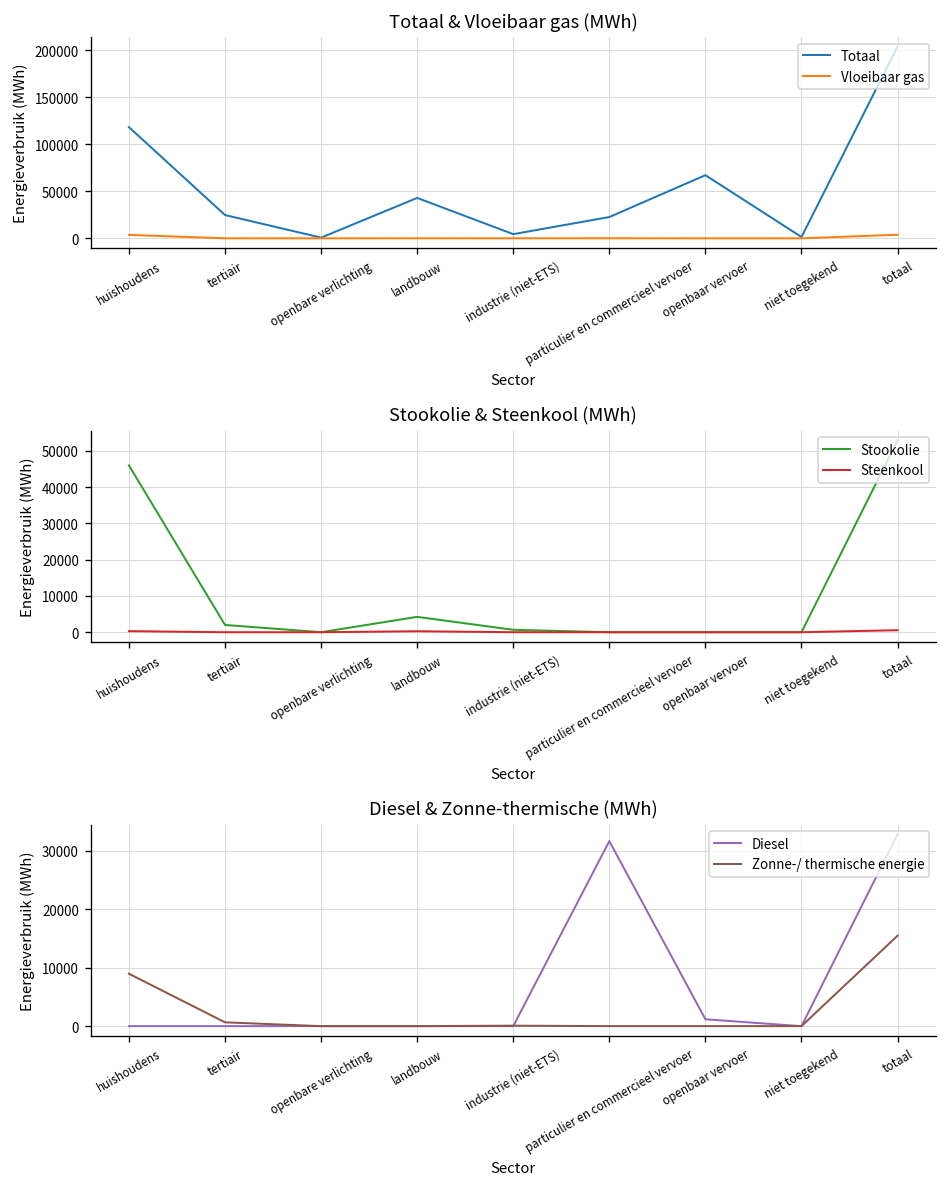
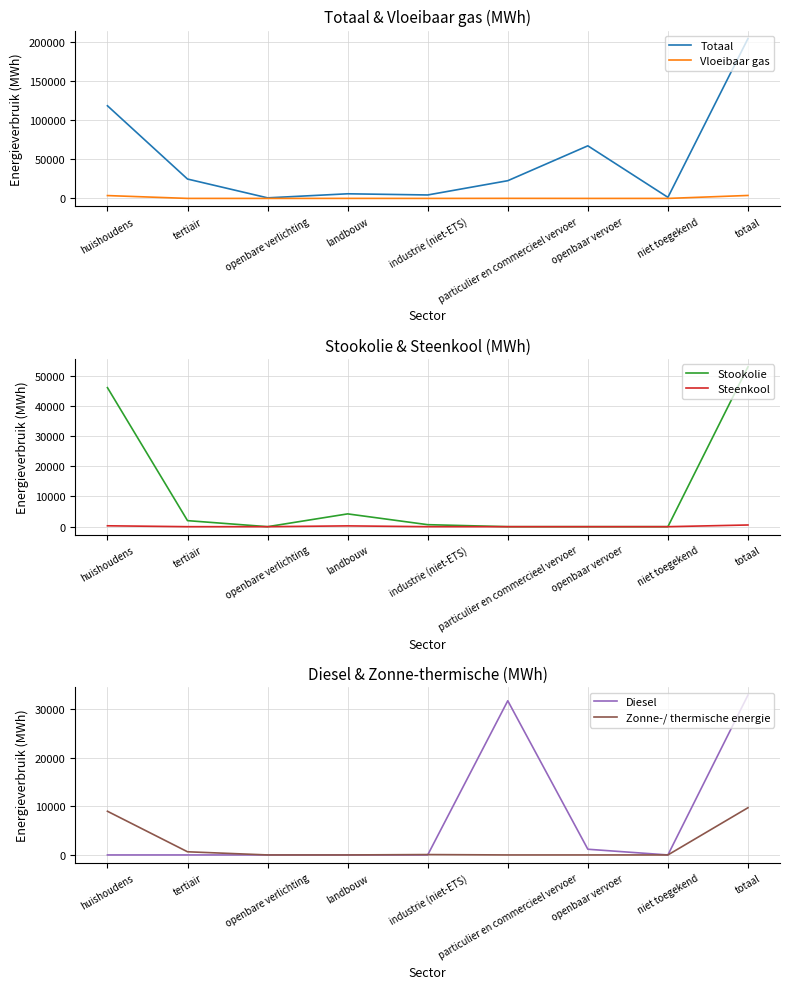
Totaal & Vloeibaar gas (MWh), Totaal, landbouw: 40000 -> 10000
Diesel & Zonne-thermische (MWh), Zonne-/ thermische energie, totaal: 15000 -> 10000
